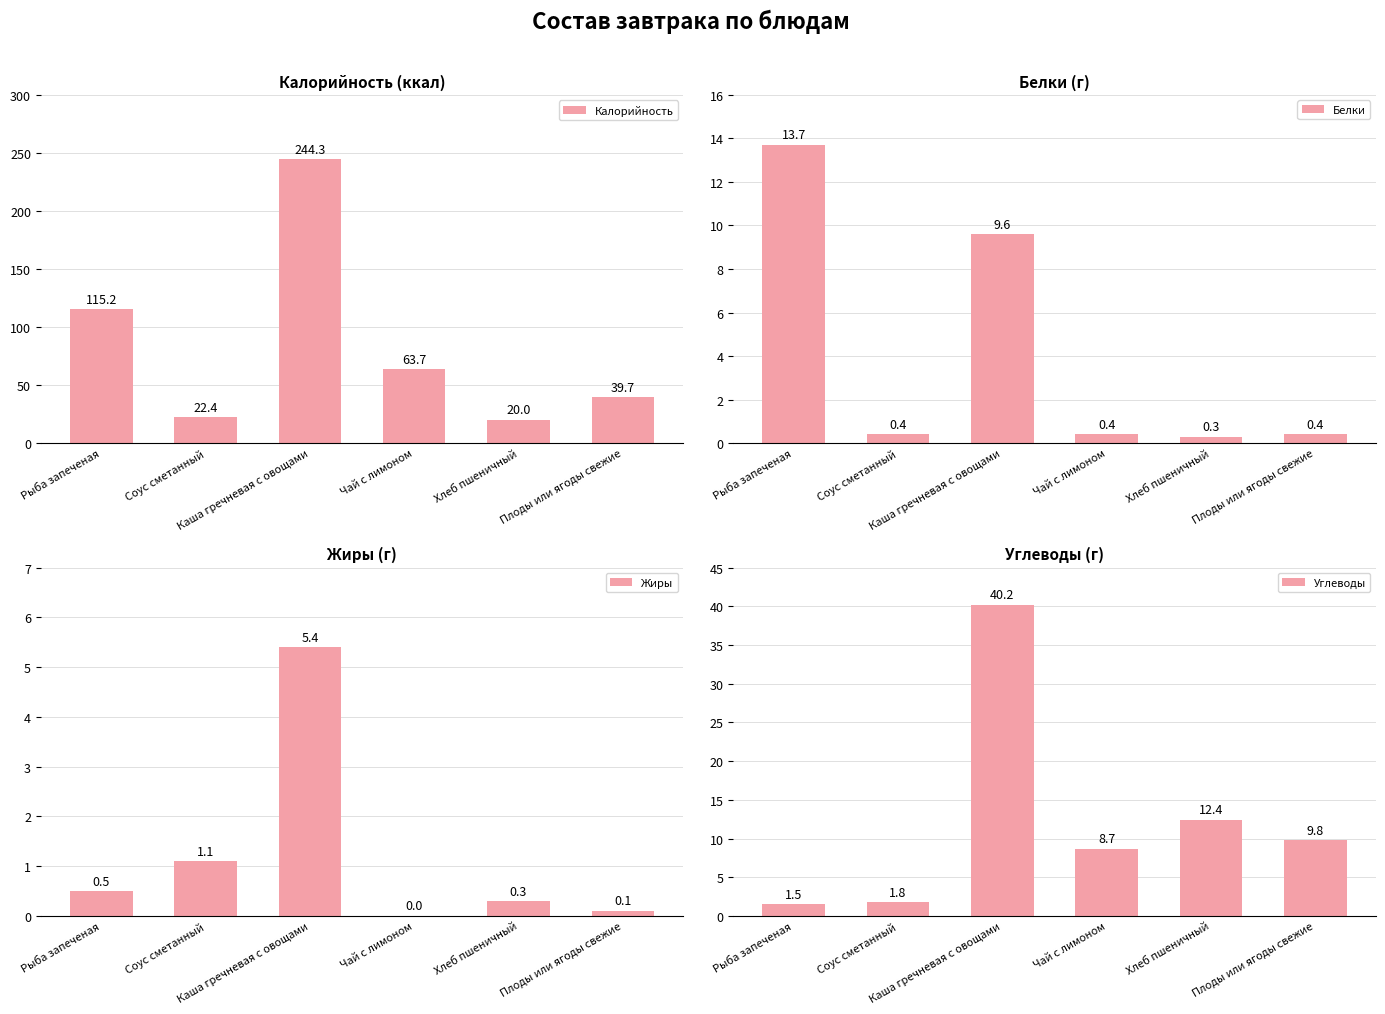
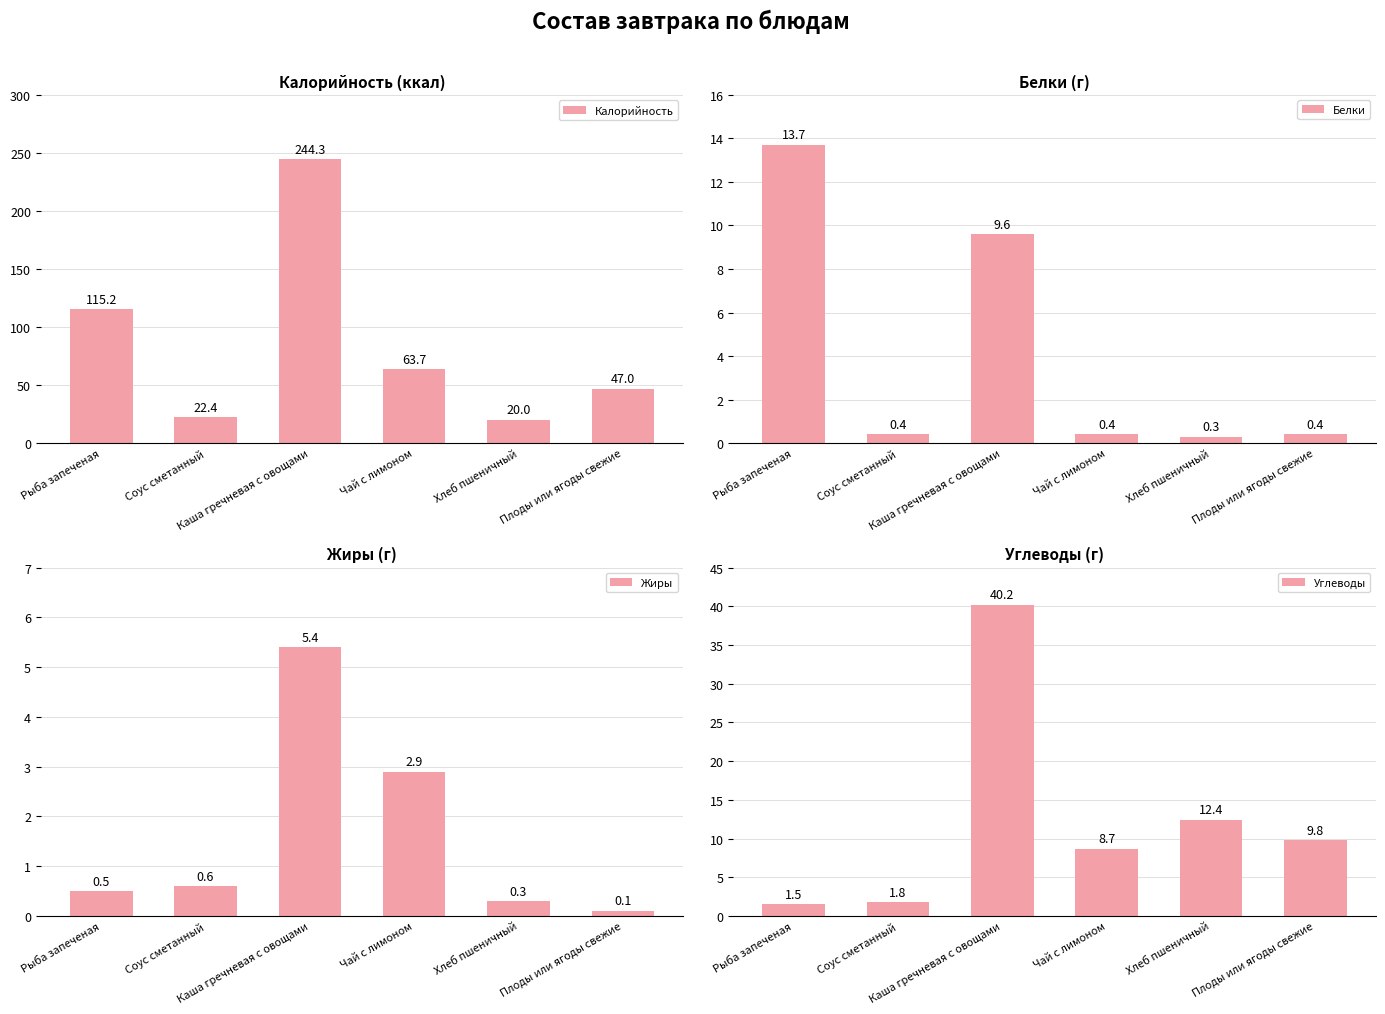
Калорийность (ккал), Плоды или ягоды свежие: 39.7 -> 47.0
Жиры (г), Соус сметанный: 1.1 -> 0.6
Жиры (г), Чай с лимоном: 0.0 -> 2.9
